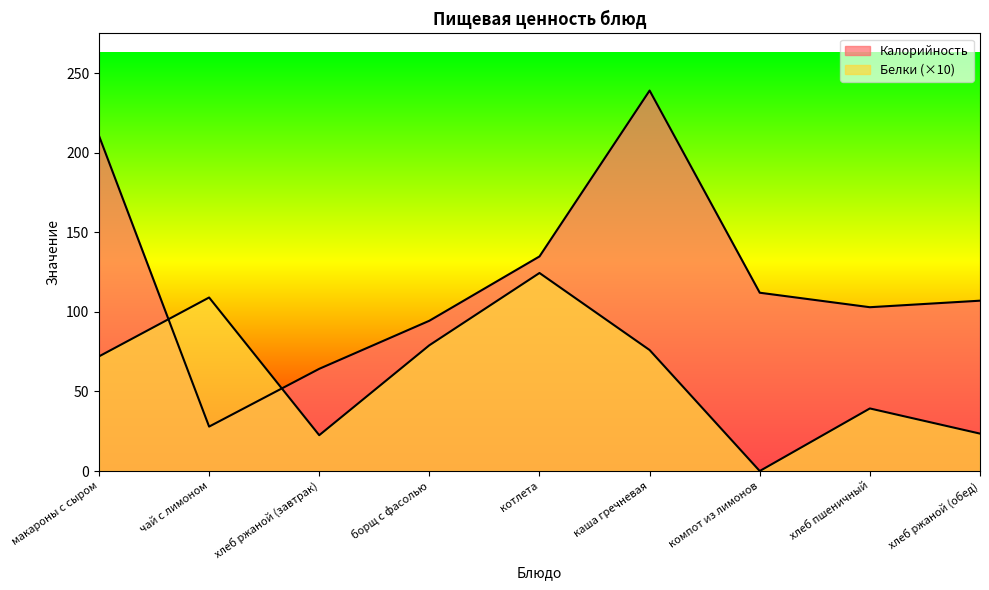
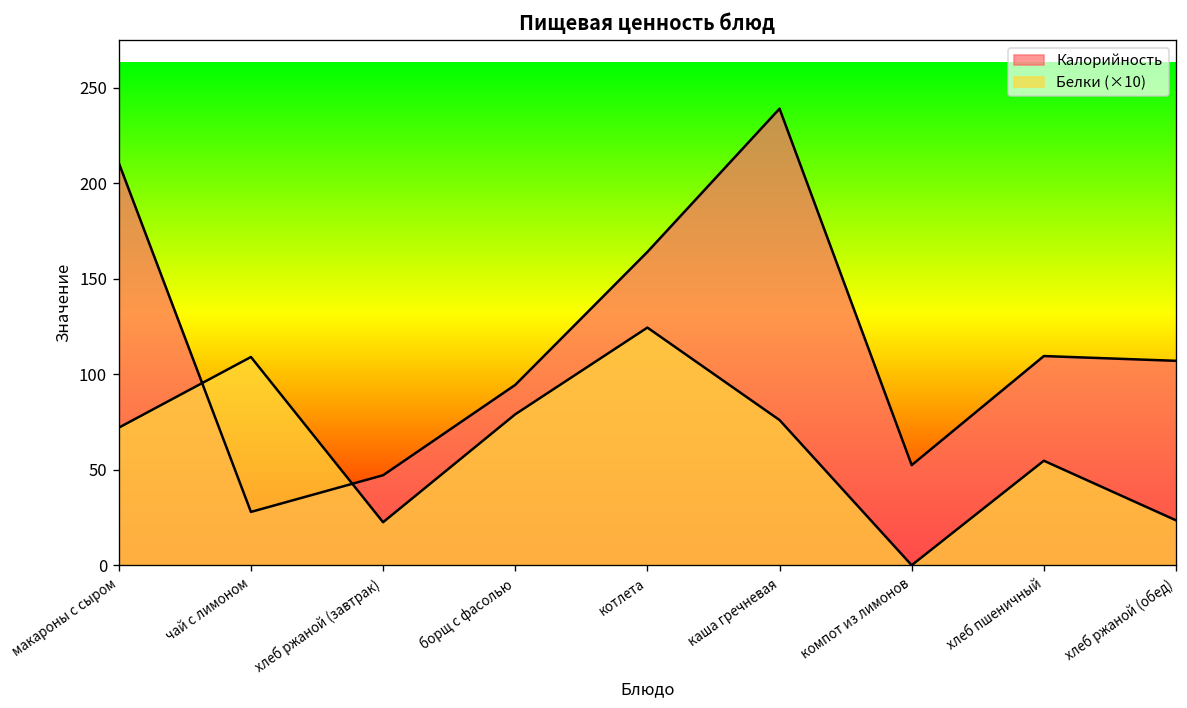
Калорийность, хлеб ржаной (завтрак): 64 -> 47
Калорийность, котлета: 135 -> 164
Калорийность, компот из лимонов: 112 -> 52
Калорийность, хлеб пшеничный: 103 -> 110
Белки (×10), хлеб пшеничный: 39 -> 55
